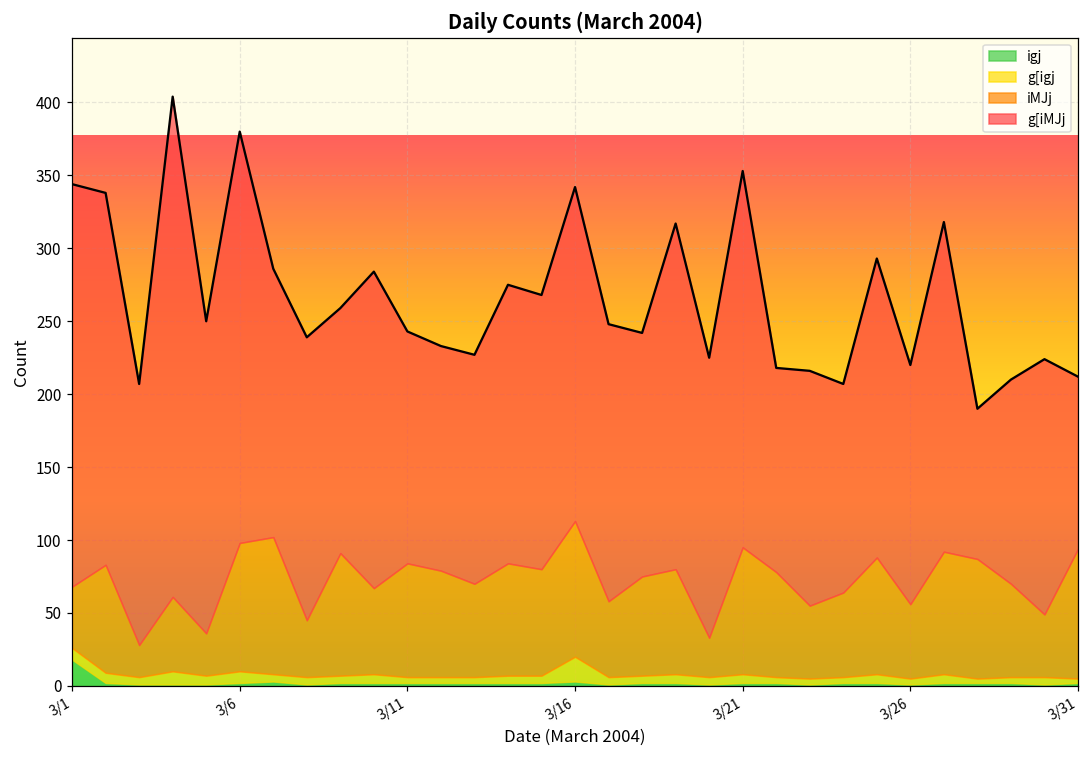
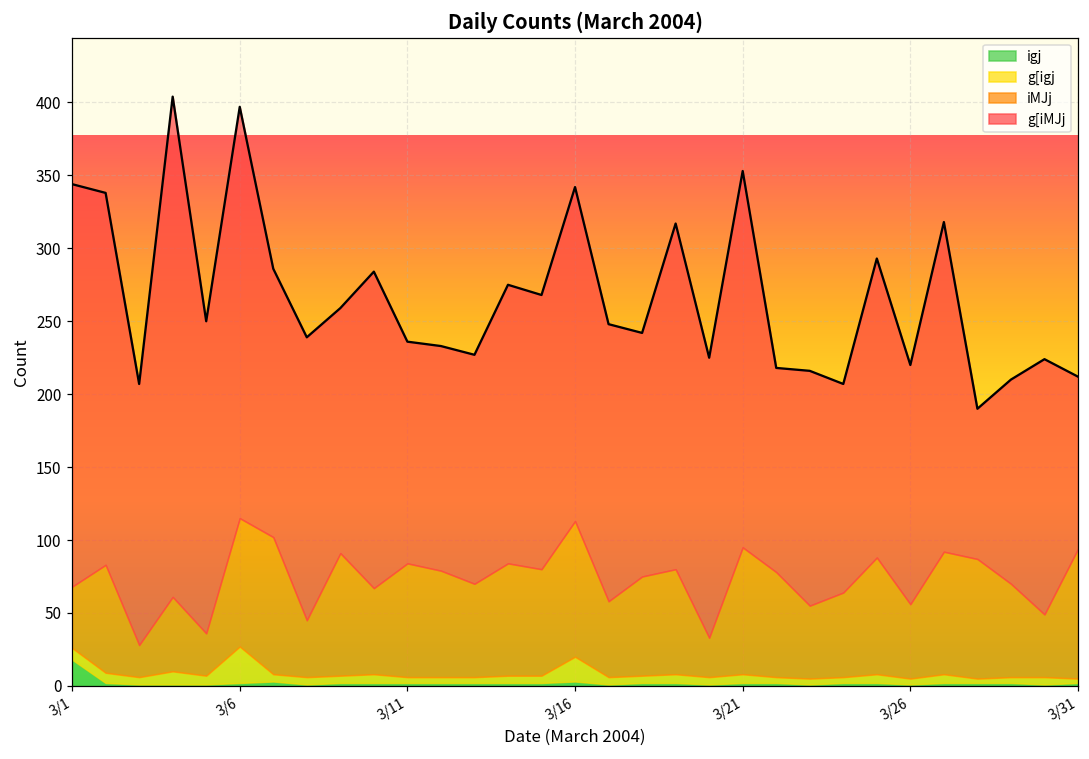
g[igj, 3/6: 8 -> 25
g[iMJj, 3/11: 159 -> 152
